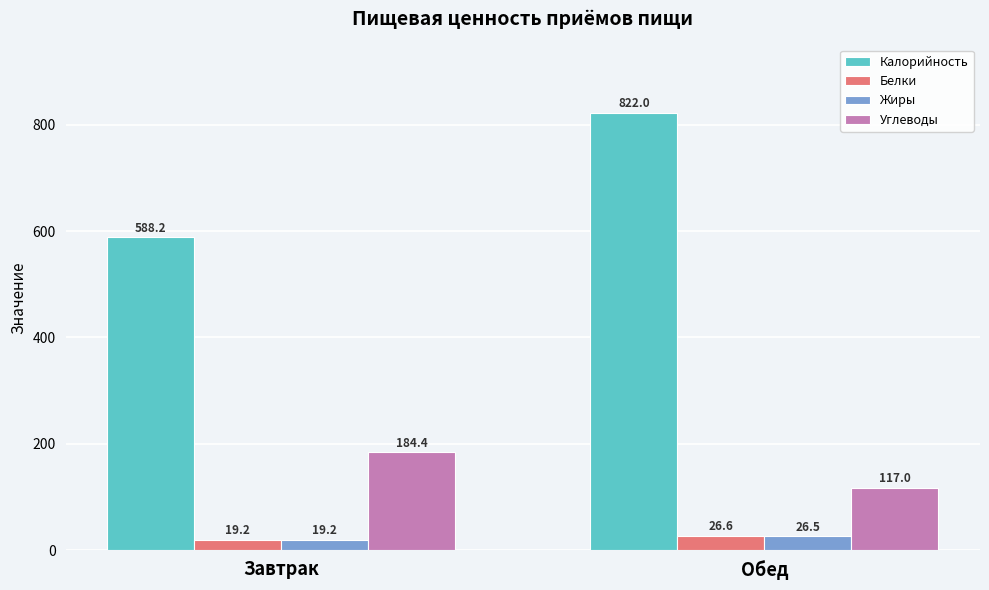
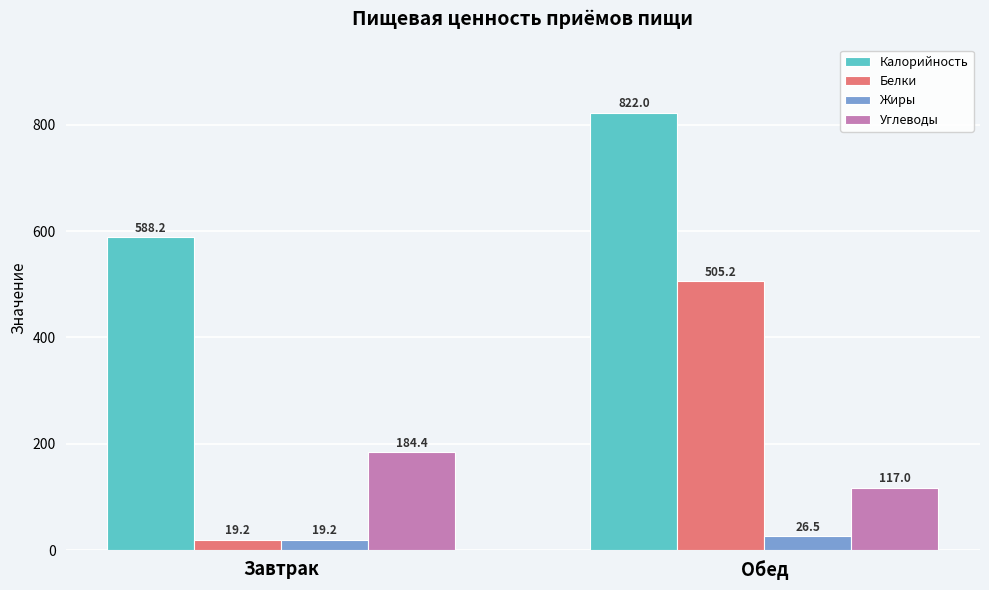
Белки, Обед: 26.6 -> 505.2
